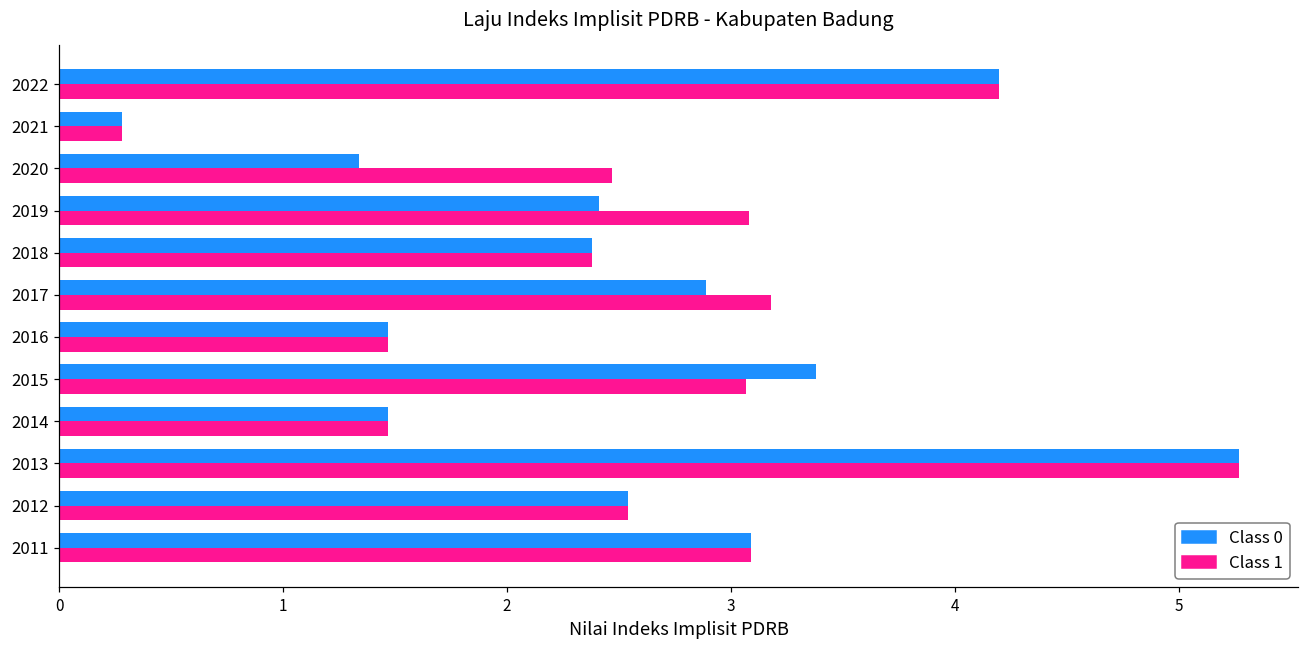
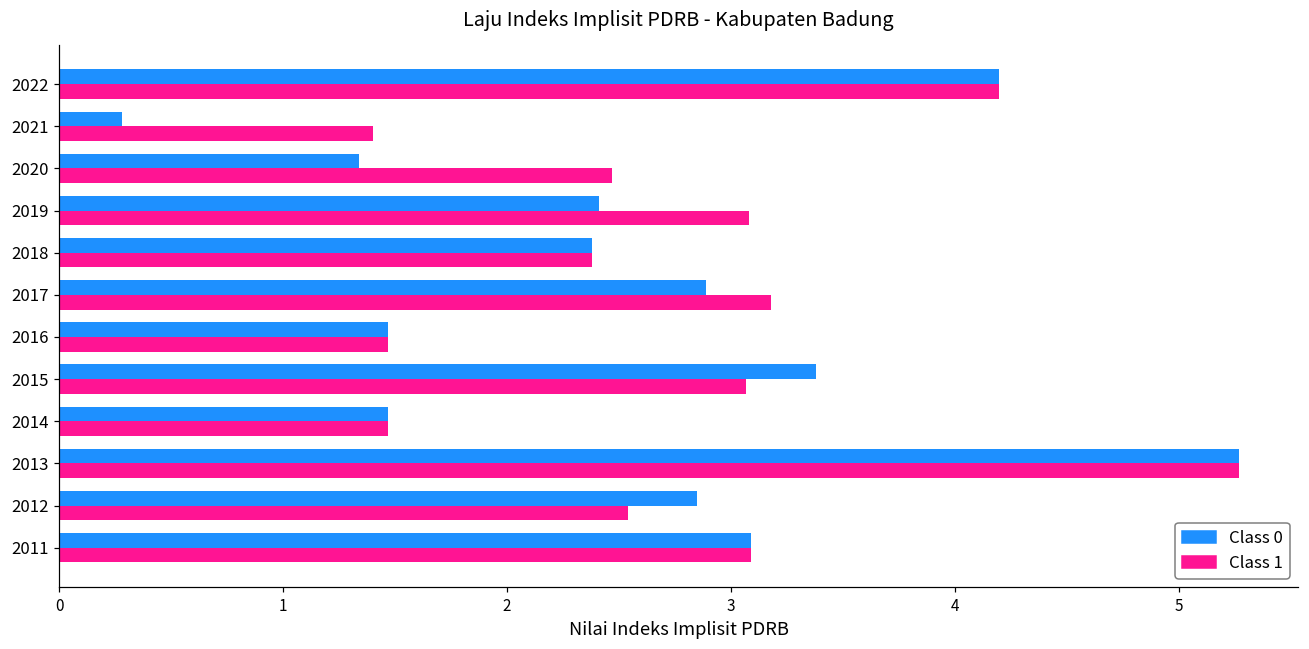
Class 1, 2021: 0.28 -> 1.40
Class 0, 2012: 2.54 -> 2.85
